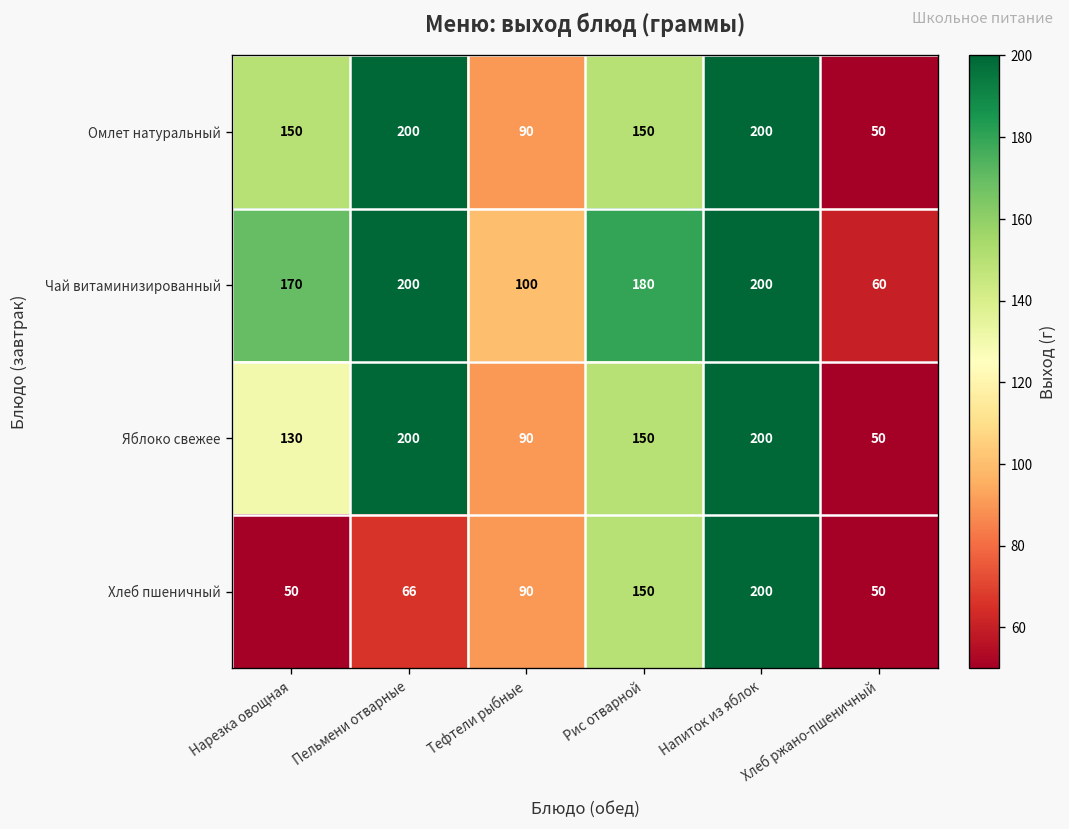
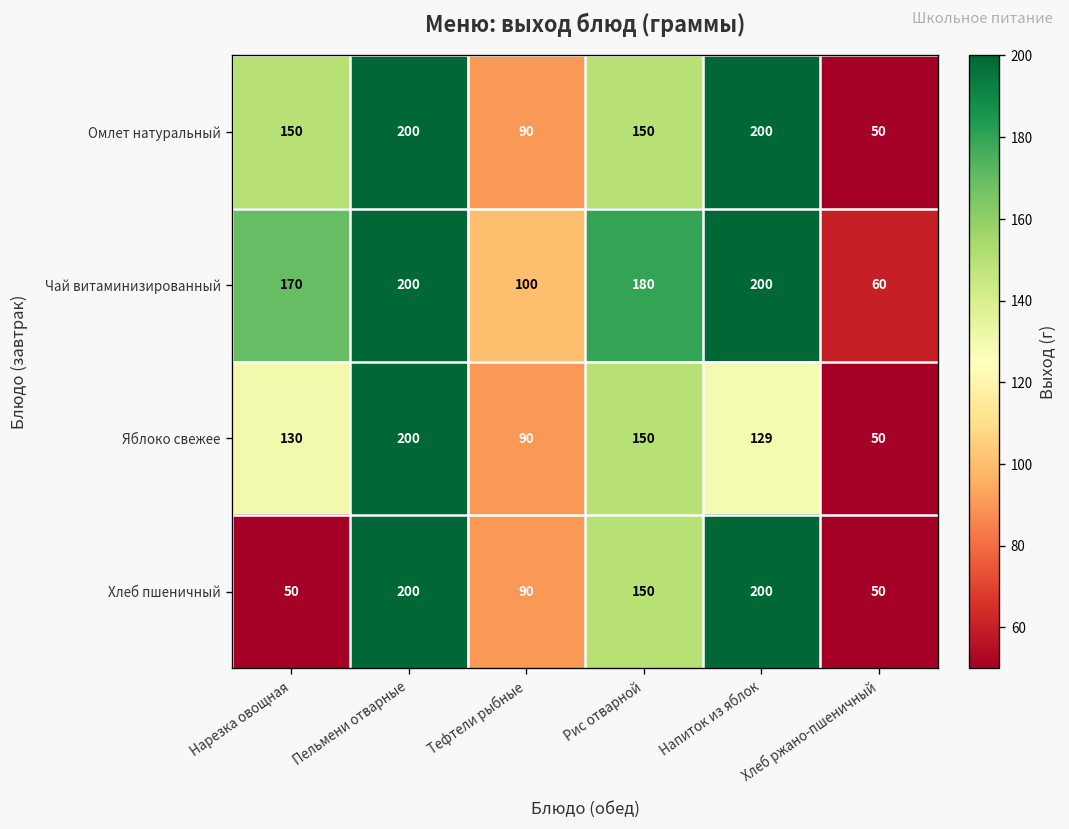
Яблоко свежее, Напиток из яблок: 200 -> 129
Хлеб пшеничный, Пельмени отварные: 66 -> 200
